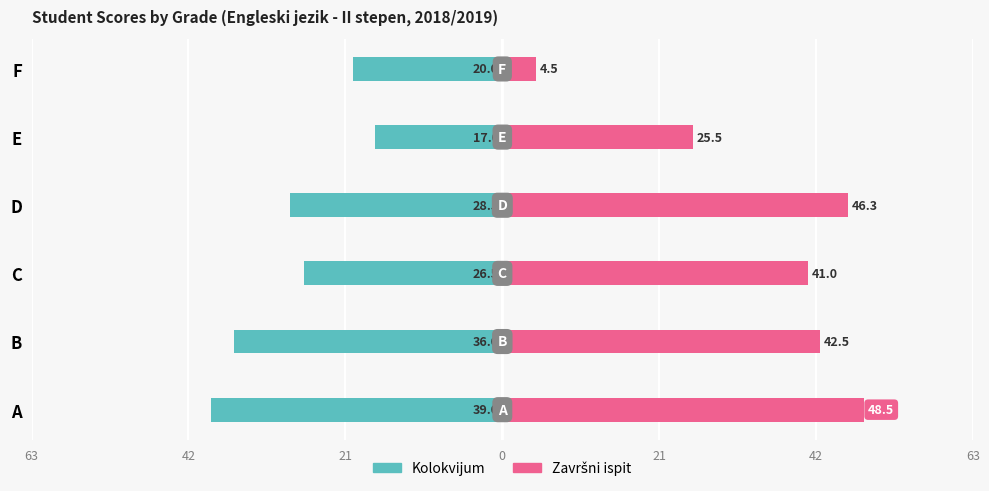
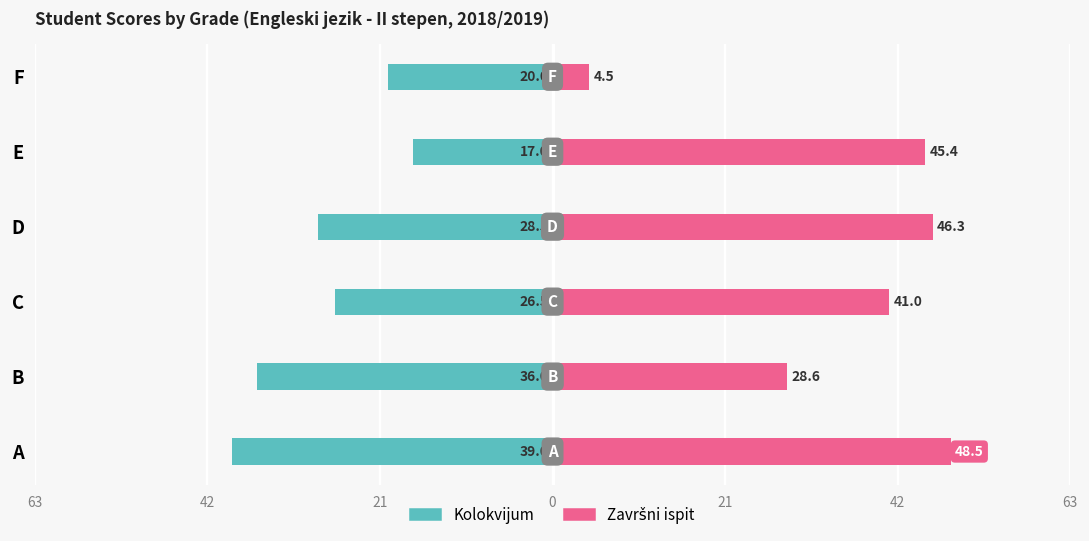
Završni ispit, E: 25.5 -> 45.4
Završni ispit, B: 42.5 -> 28.6
